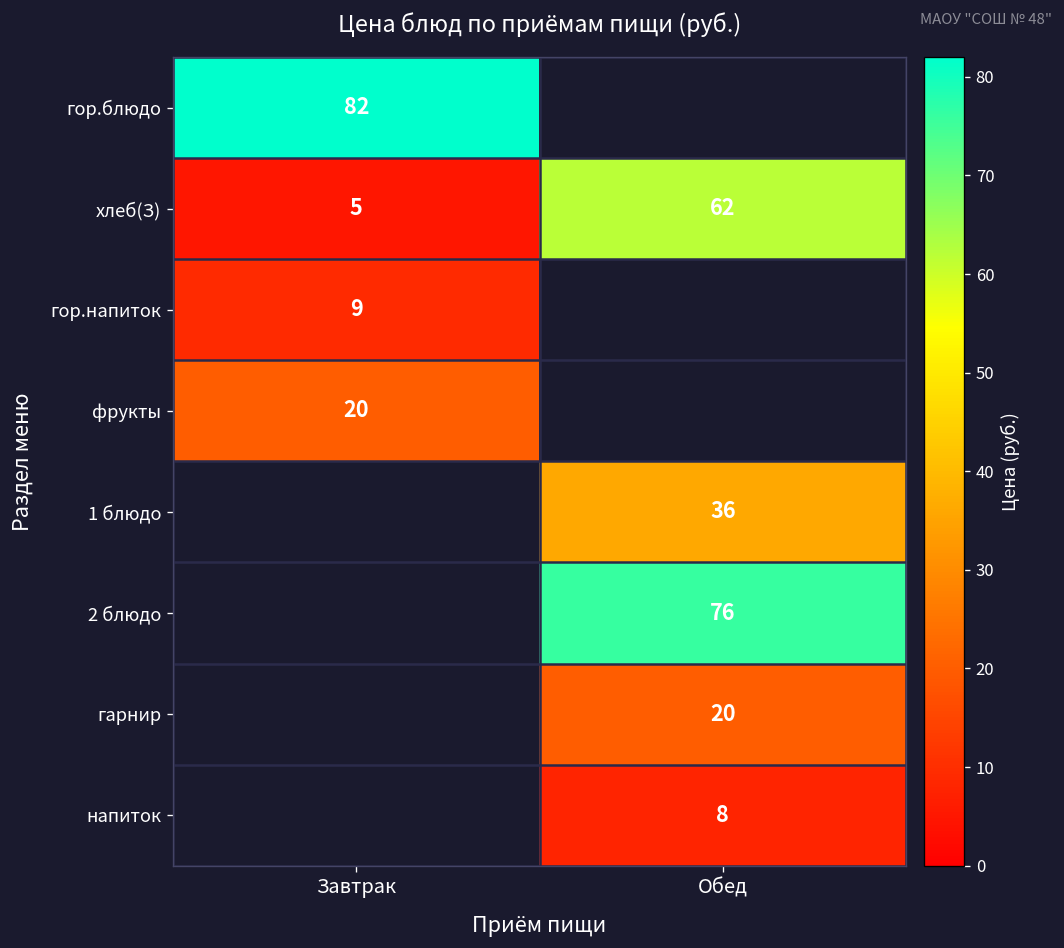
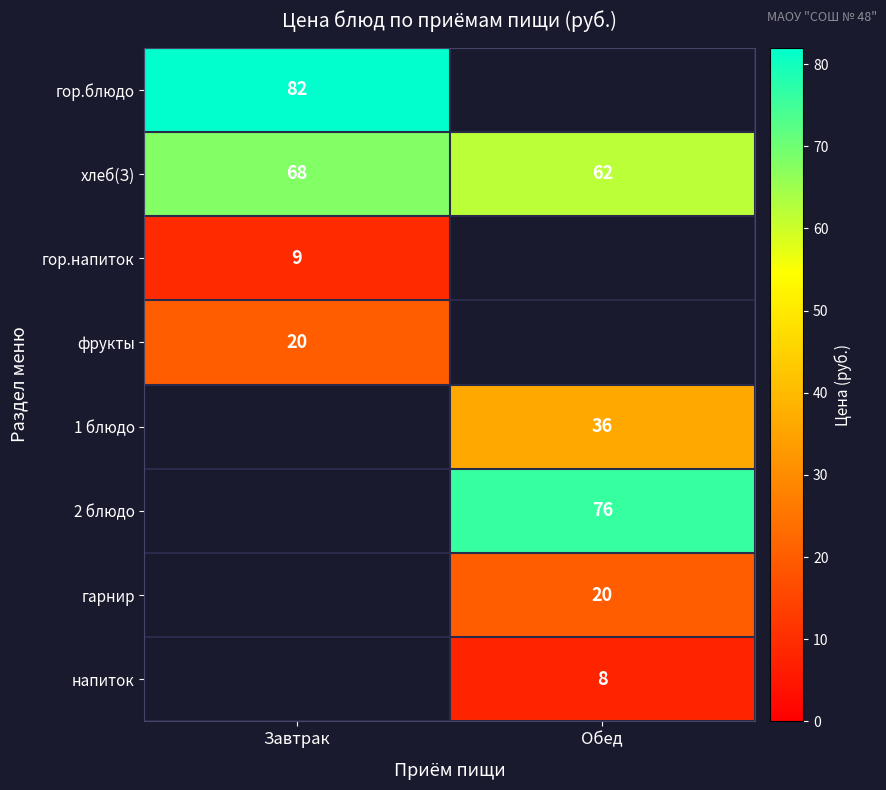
хлеб(З), Завтрак: 5 -> 68
